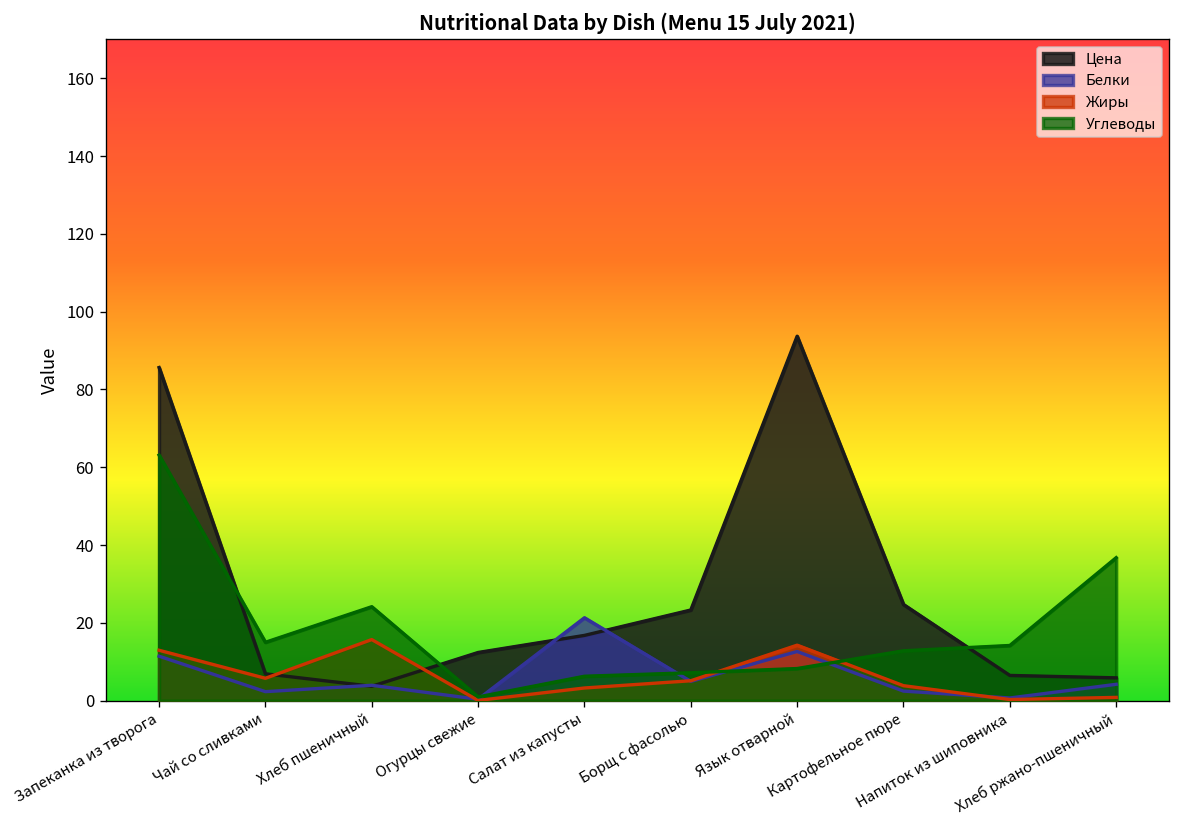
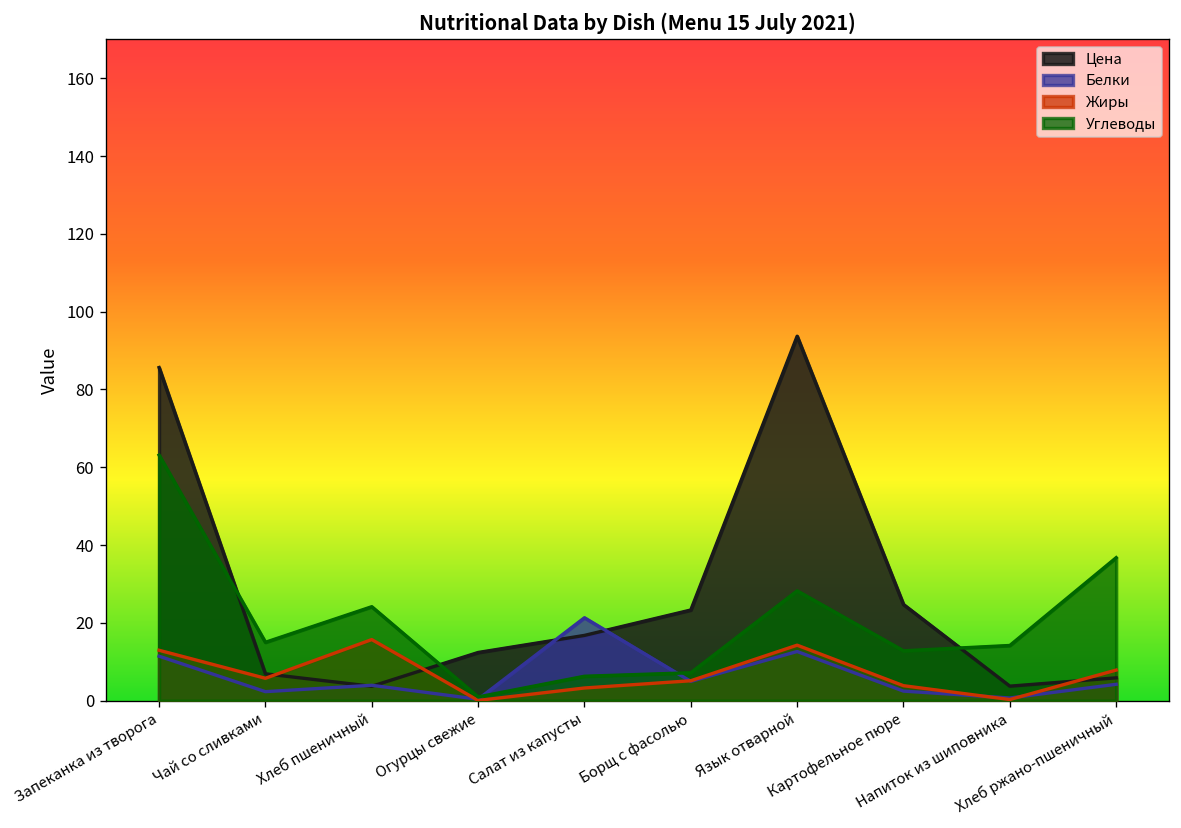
Углеводы, Язык отварной: 8 -> 28
Цена, Напиток из шиповника: 6 -> 4
Жиры, Хлеб ржано-пшеничный: 1 -> 8
